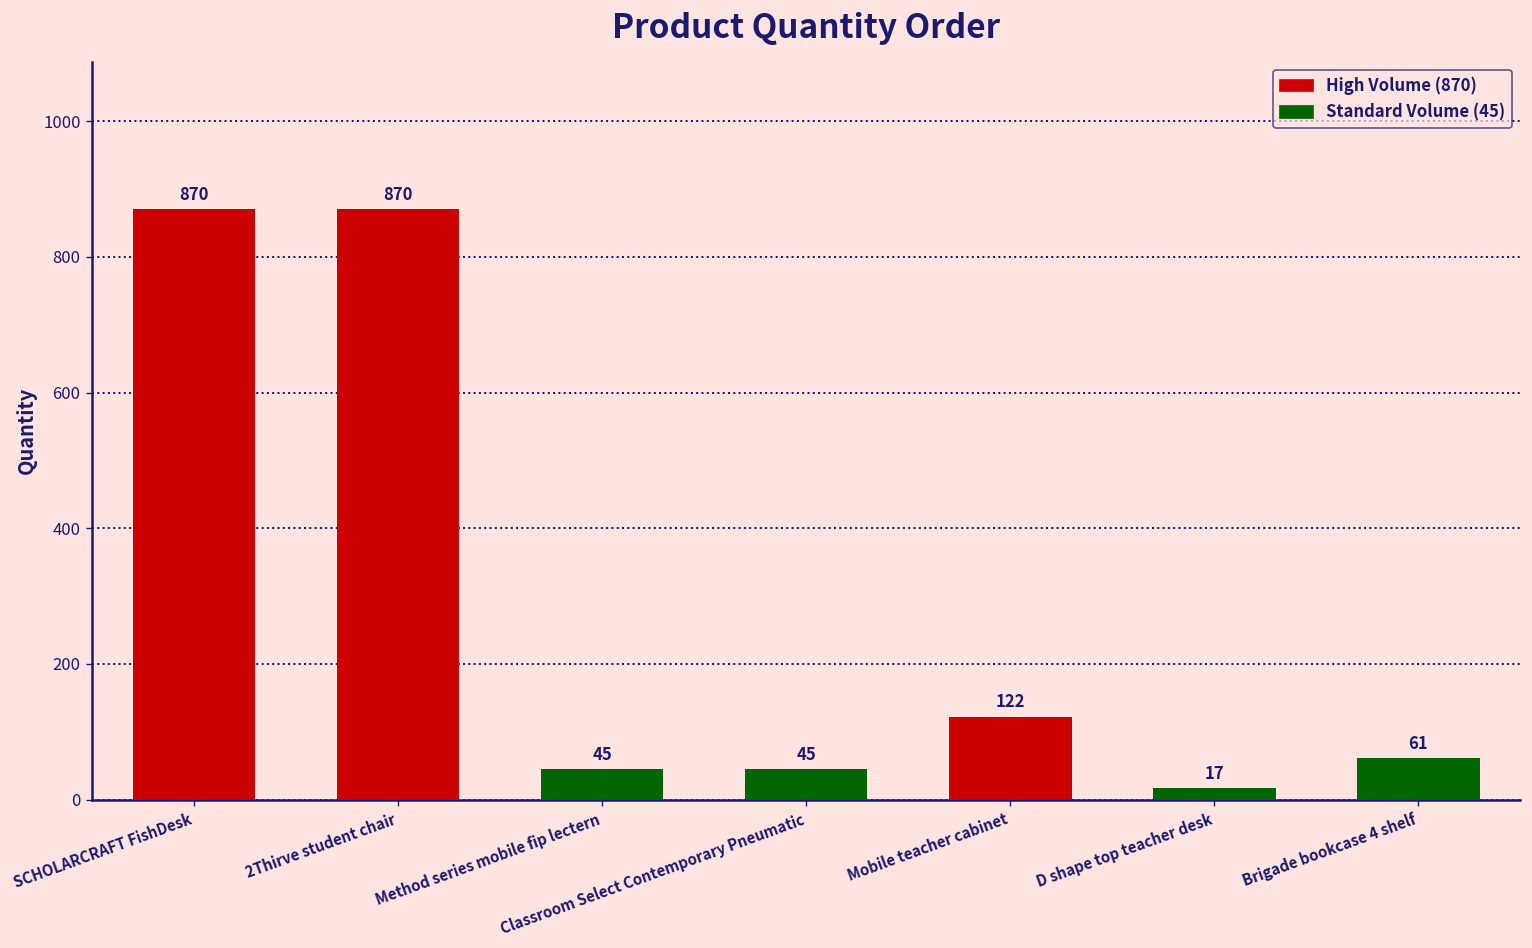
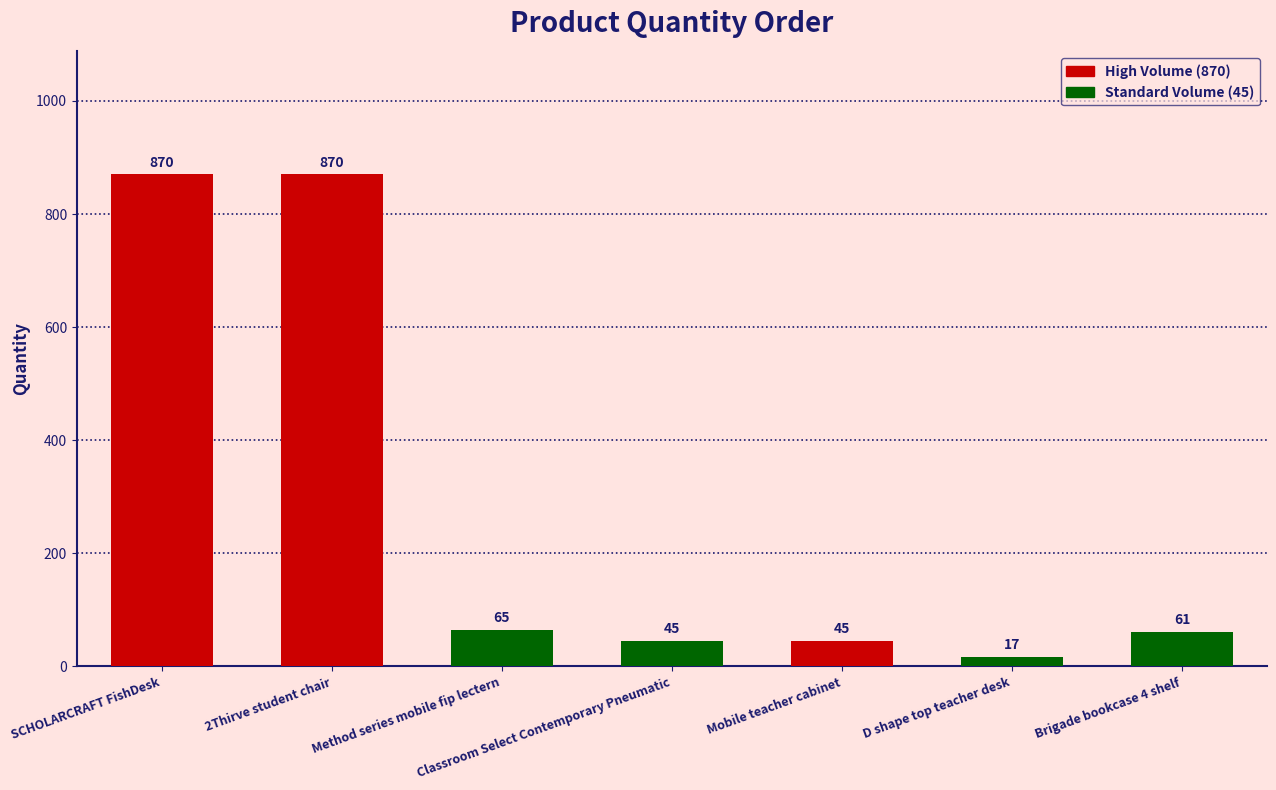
Method series mobile fip lectern: 45 -> 65
Mobile teacher cabinet: 122 -> 45
